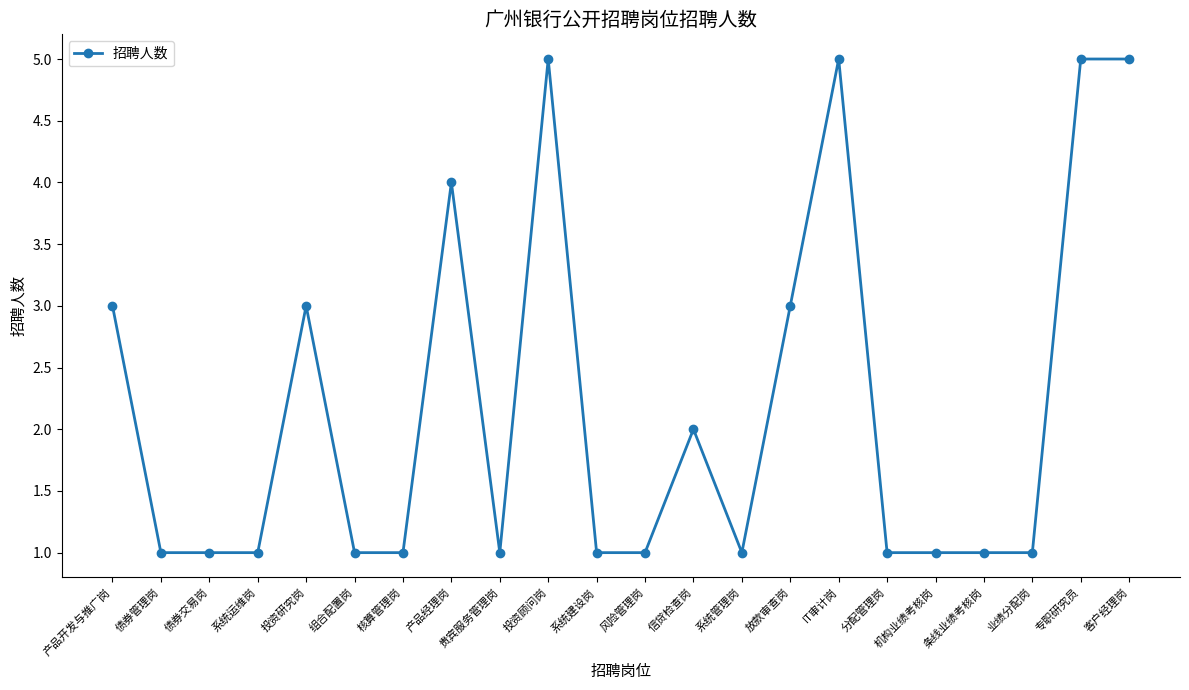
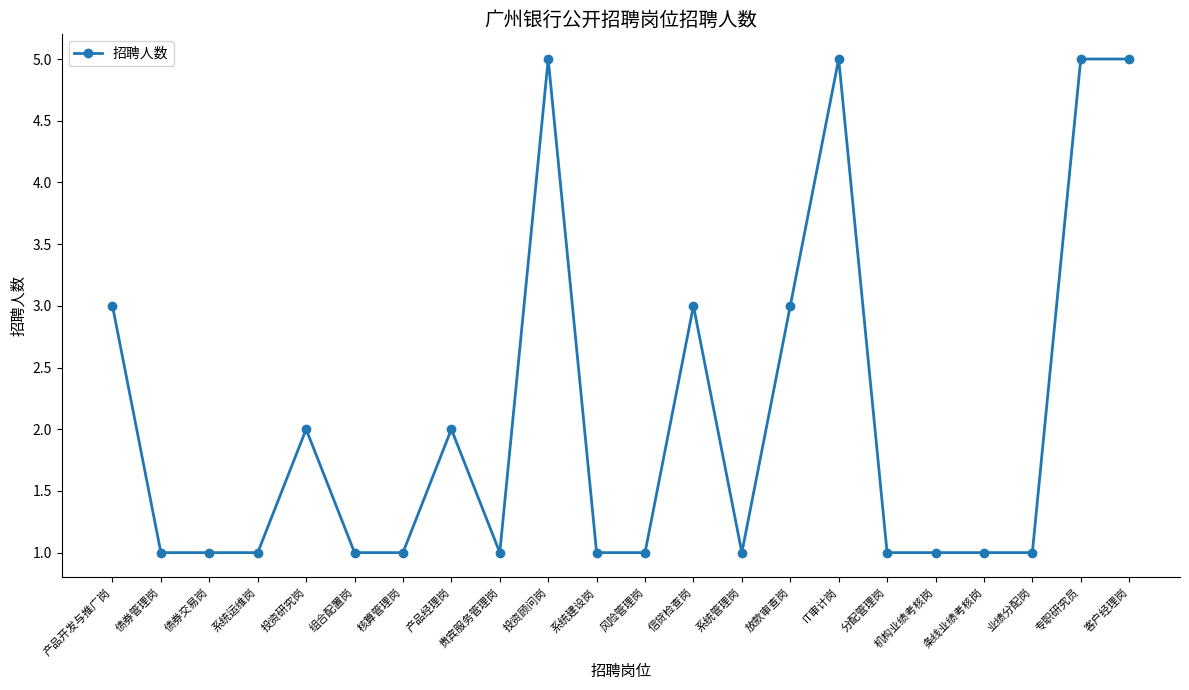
投资研究岗: 3 -> 2
产品经理岗: 4 -> 2
信贷检查岗: 2 -> 3
